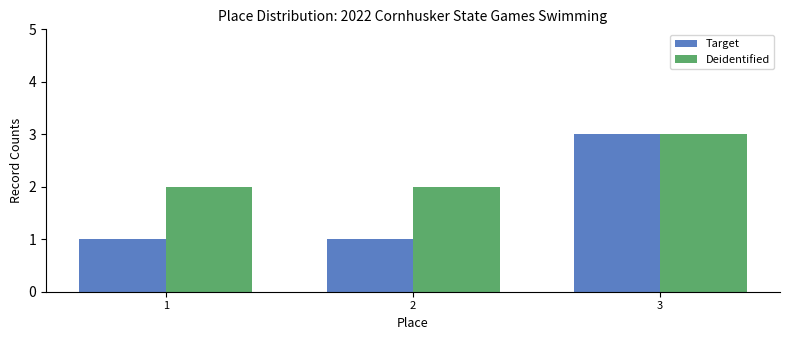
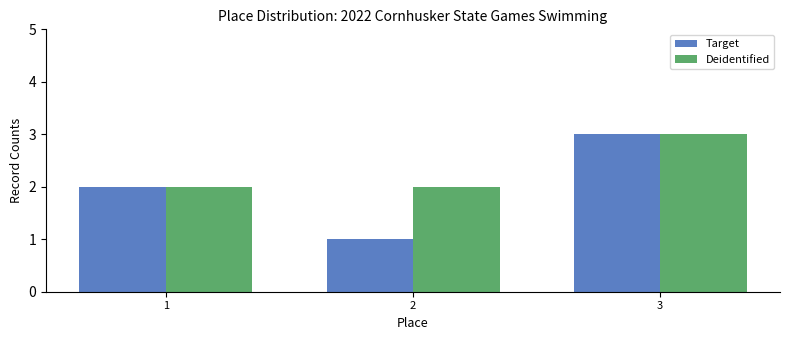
Target, 1: 1 -> 2
